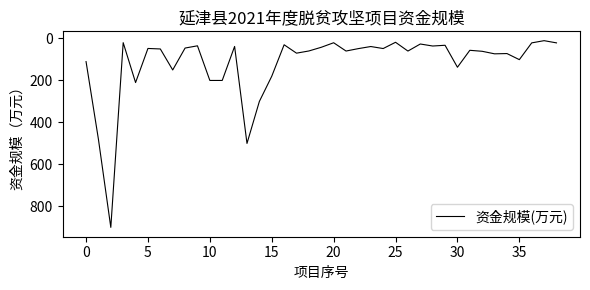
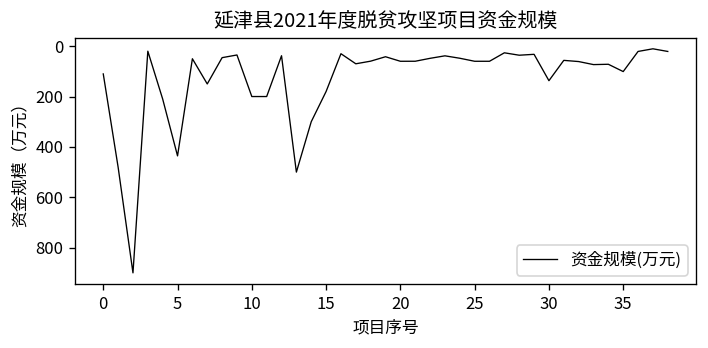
5: 50 -> 440
20: 20 -> 60
25: 20 -> 60
